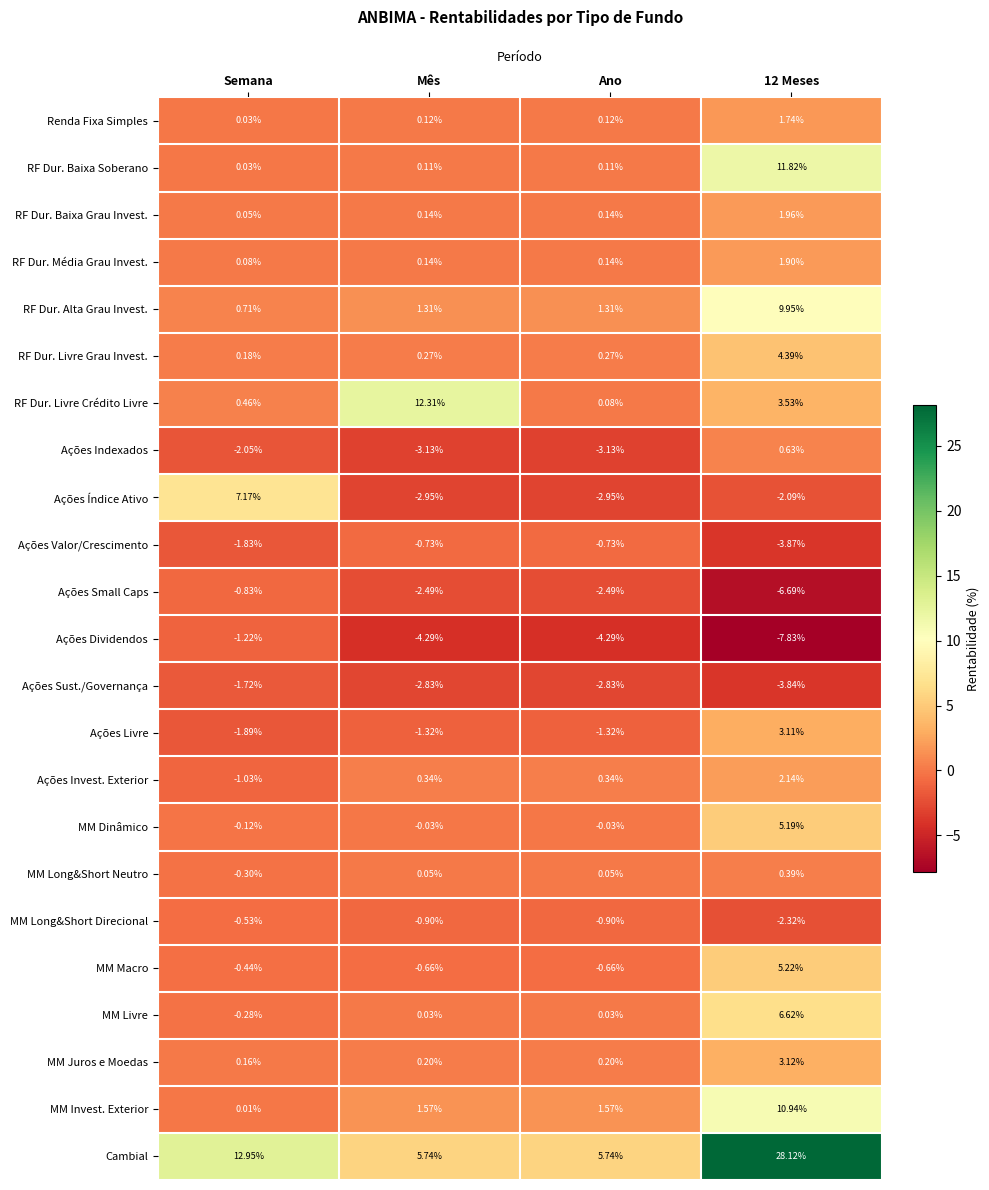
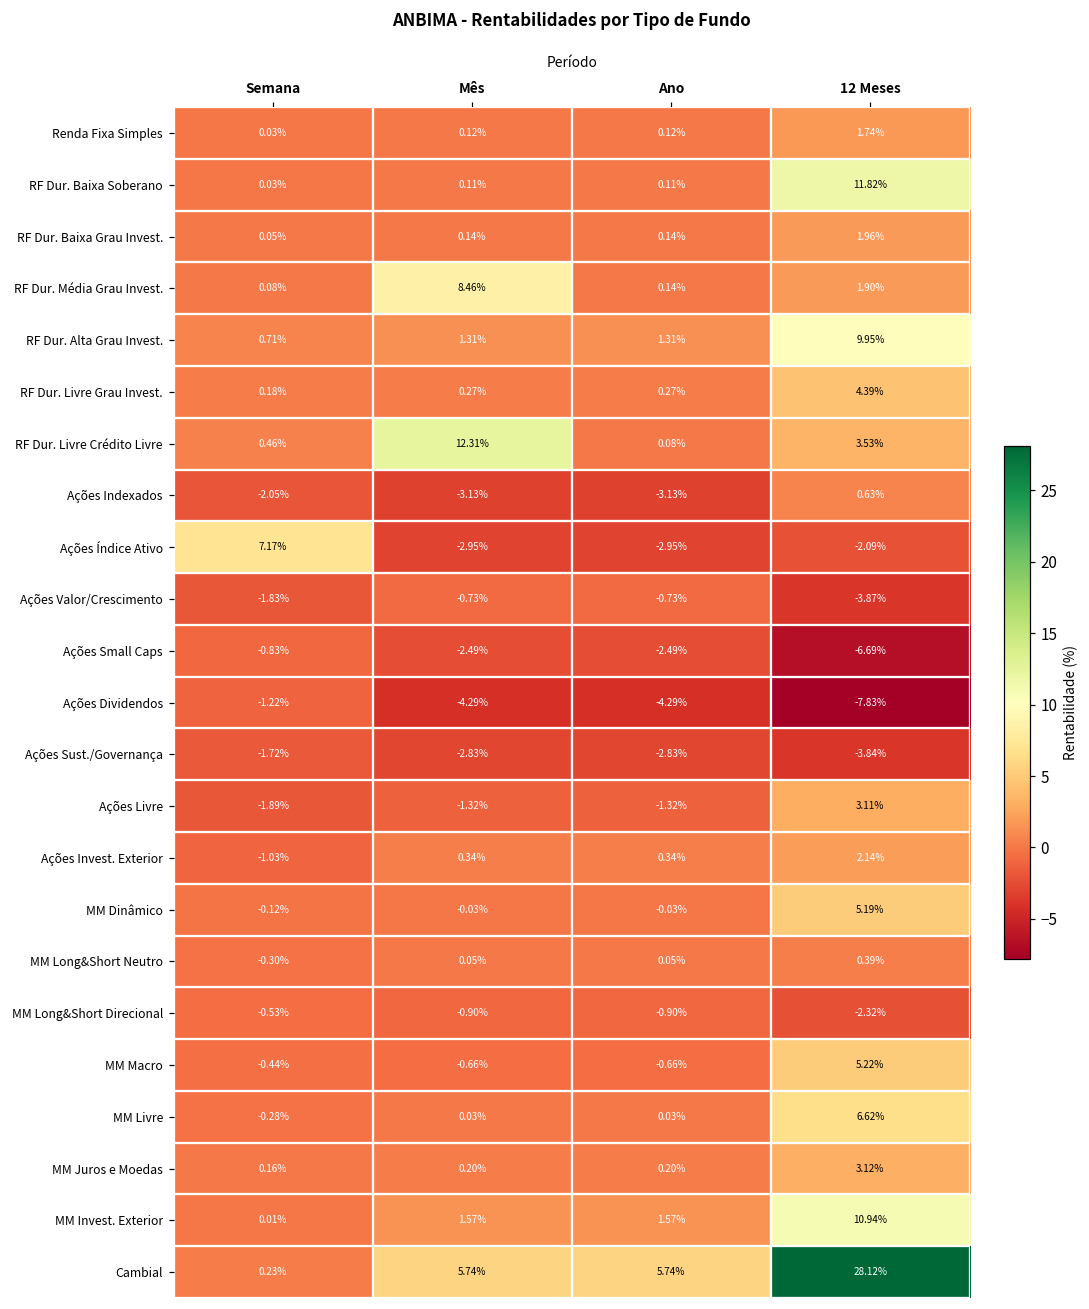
RF Dur. Média Grau Invest., Mês: 0.14% -> 8.46%
Cambial, Semana: 12.95% -> 0.23%
